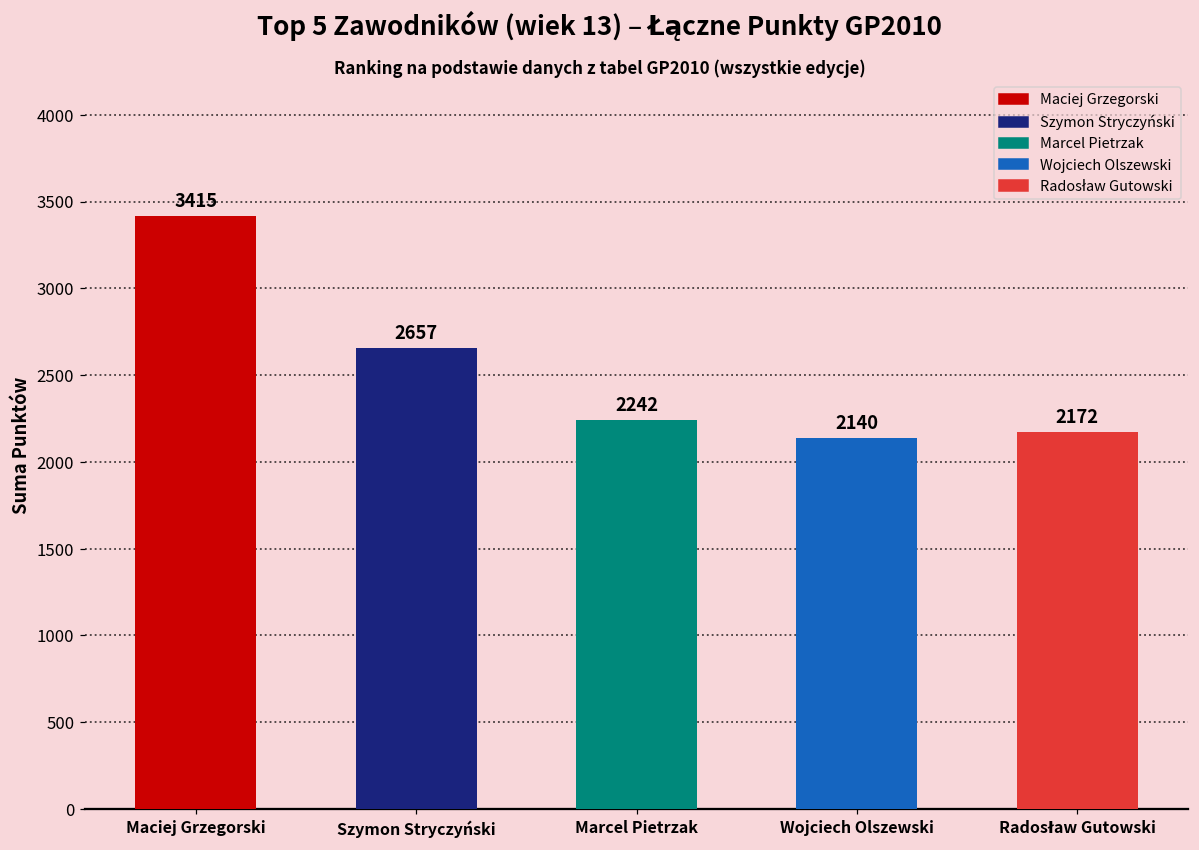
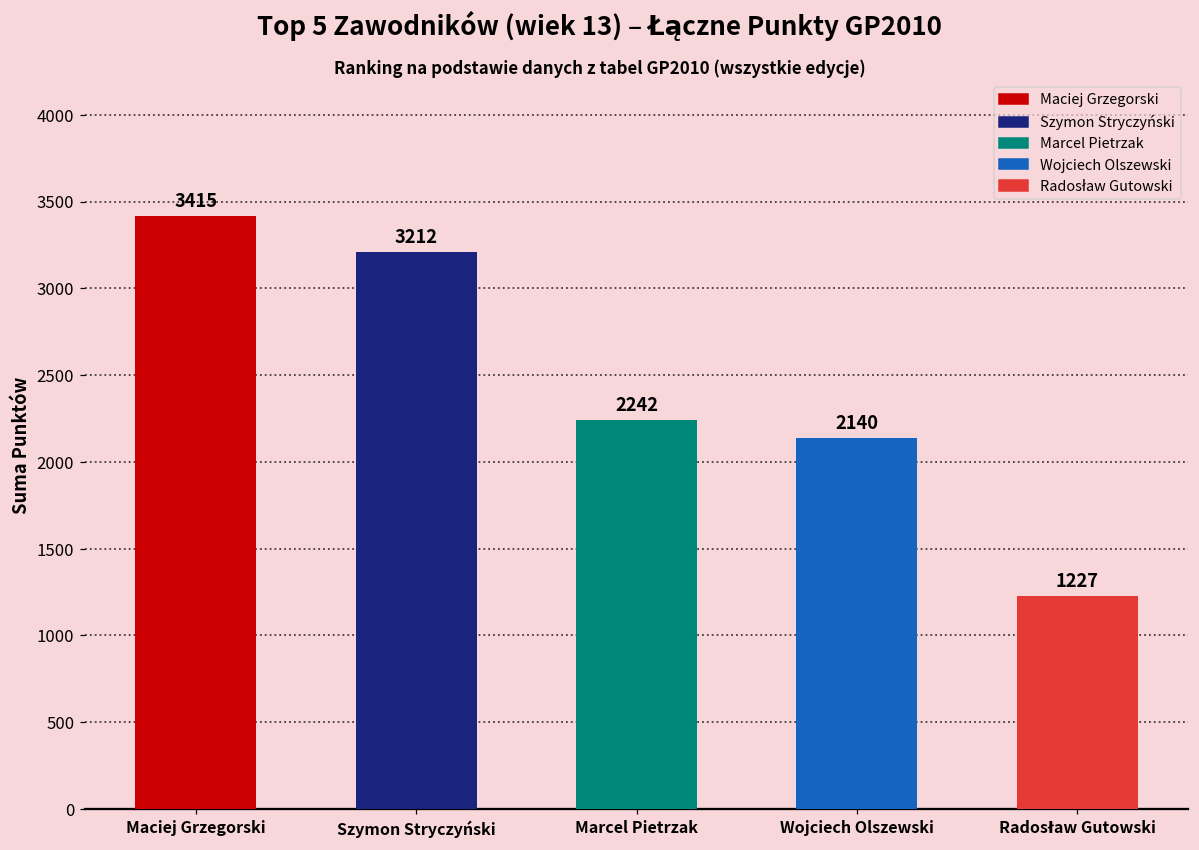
Szymon Stryczyński: 2657 -> 3212
Radosław Gutowski: 2172 -> 1227
